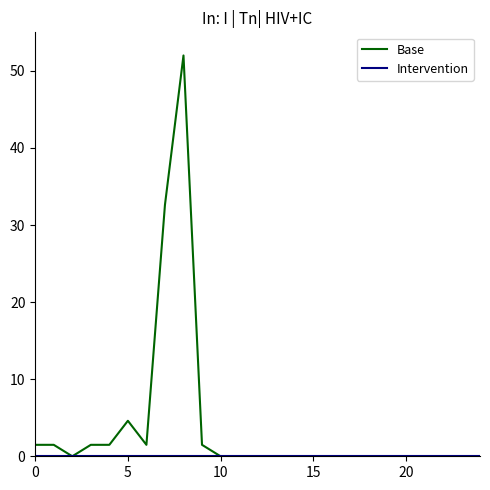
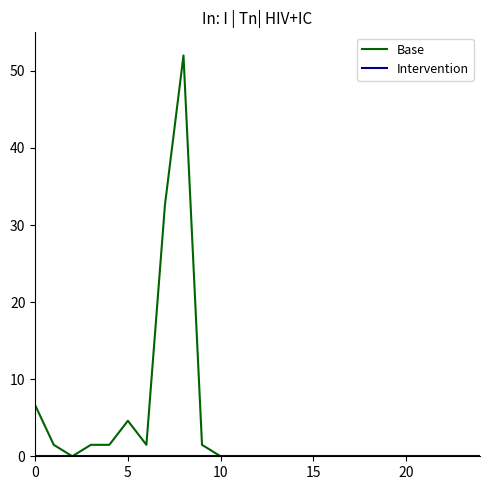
Base, 0: 1 -> 7
